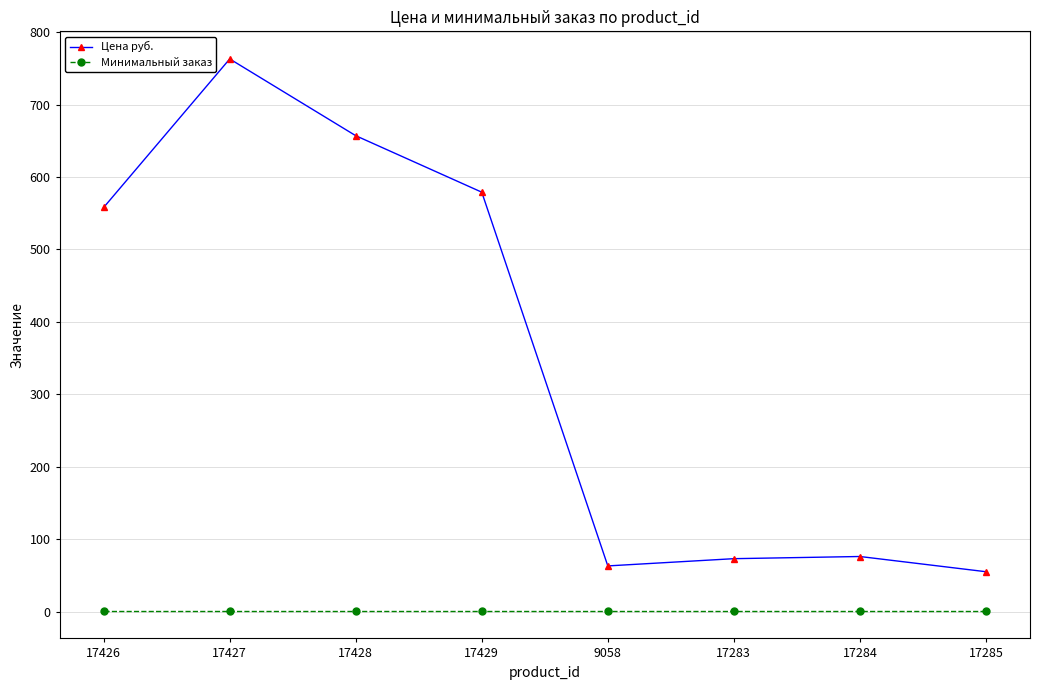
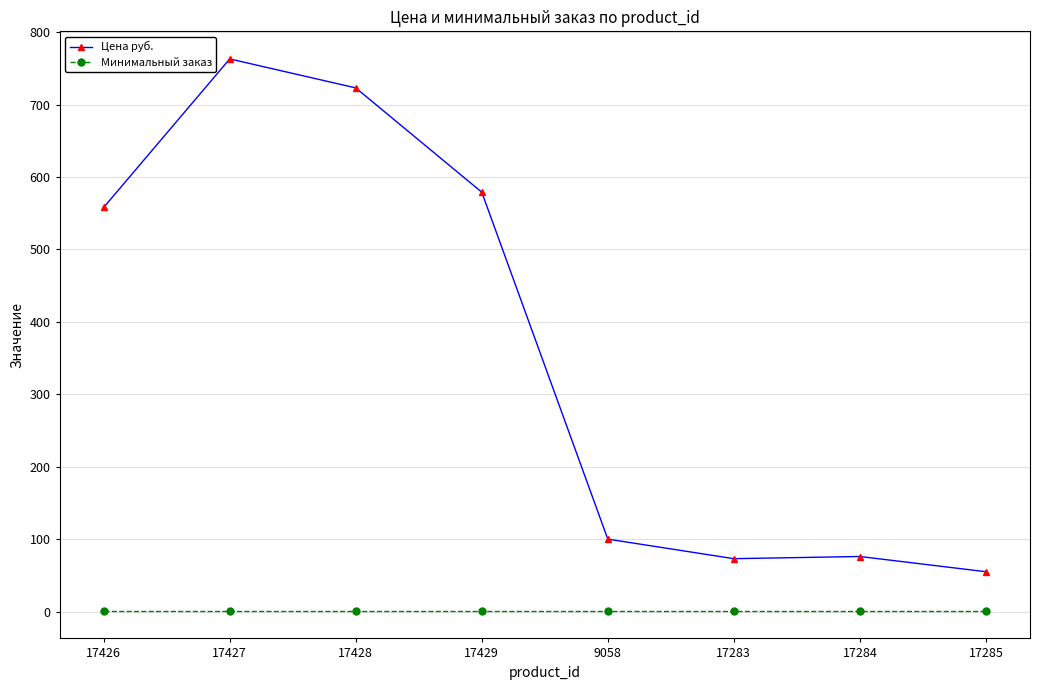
Цена руб., 17428: 660 -> 720
Цена руб., 9058: 60 -> 100
